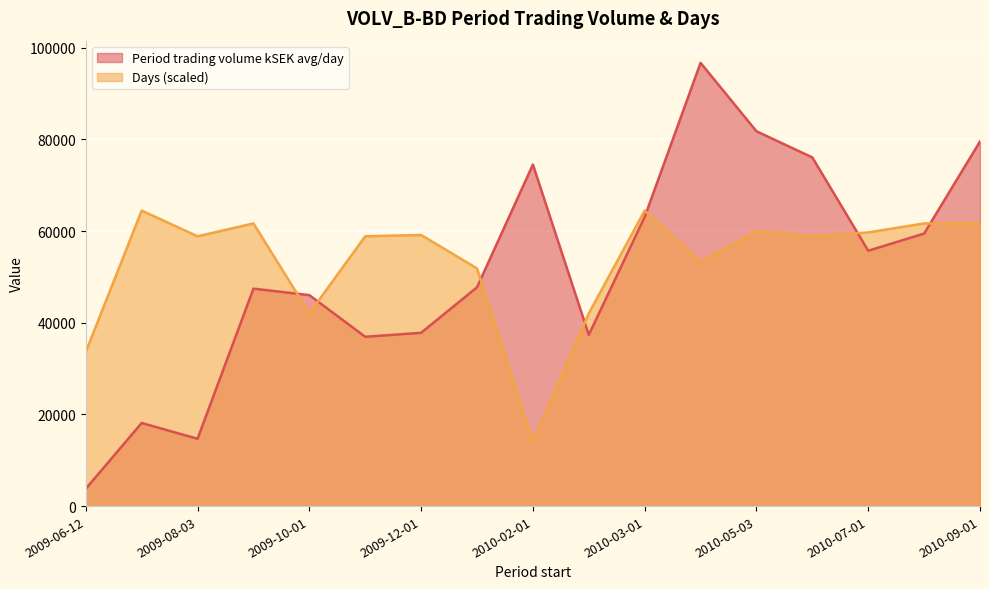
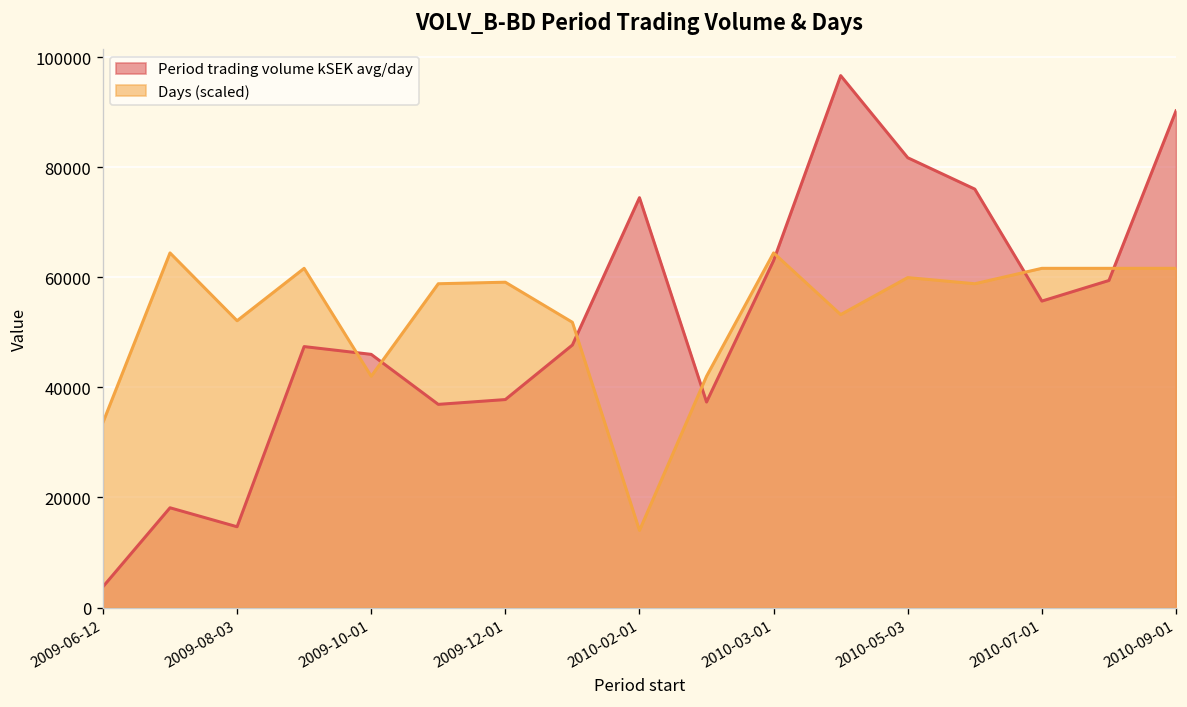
Days (scaled), 2009-08-03: 59000 -> 52000
Days (scaled), 2010-07-01: 60000 -> 62000
Period trading volume kSEK avg/day, 2010-09-01: 80000 -> 90000
